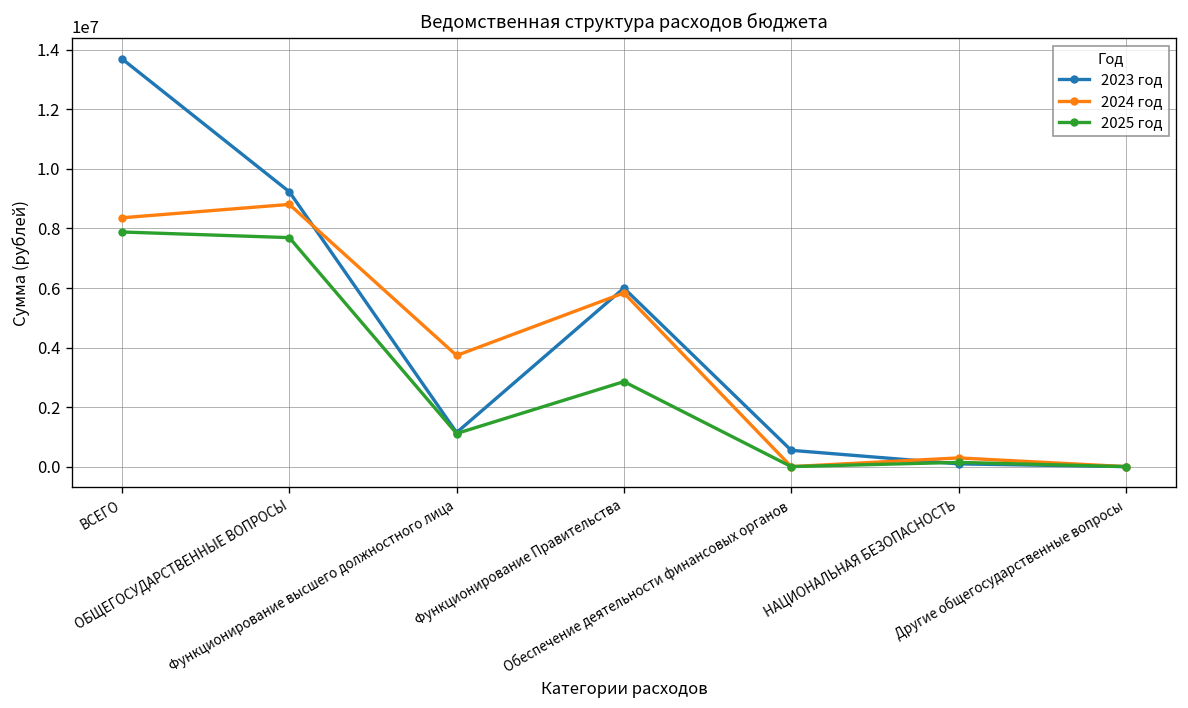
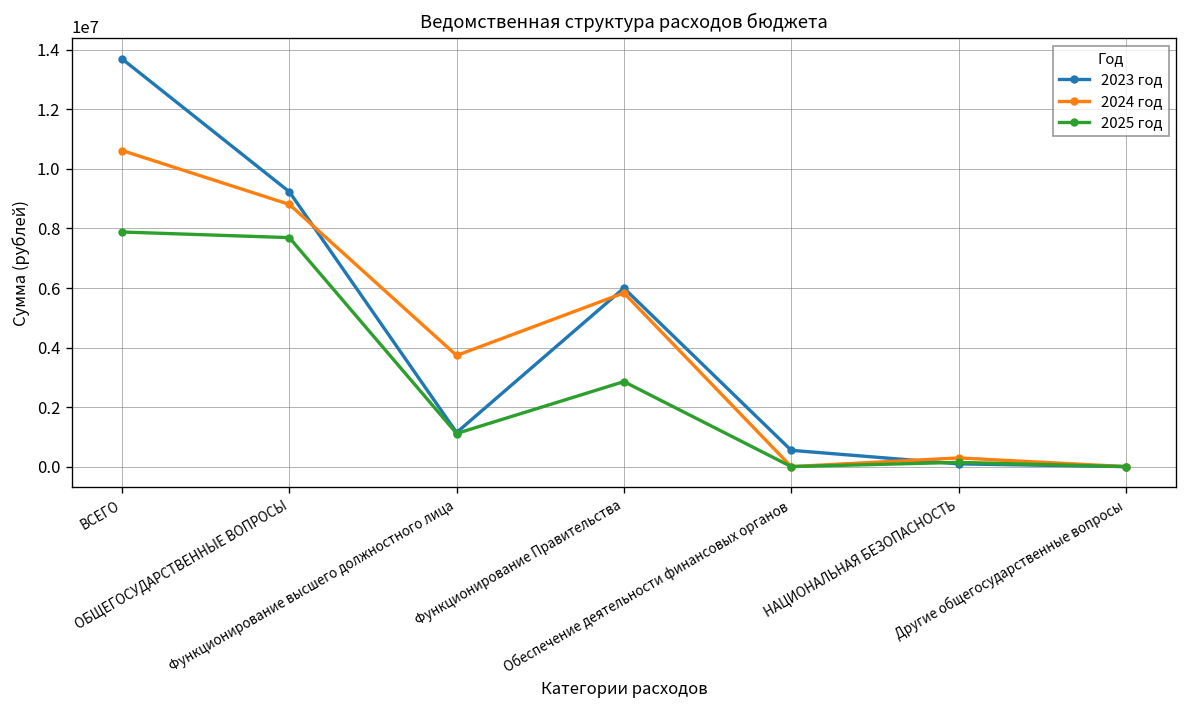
2024 год, ВСЕГО: 8400000 -> 10600000
